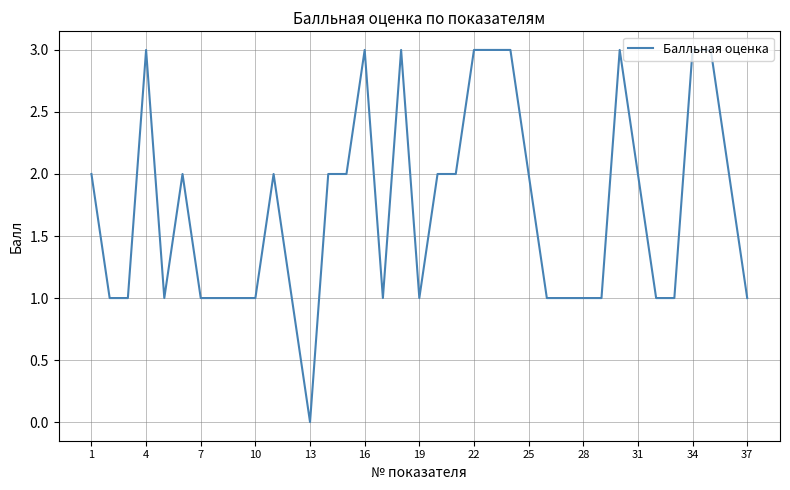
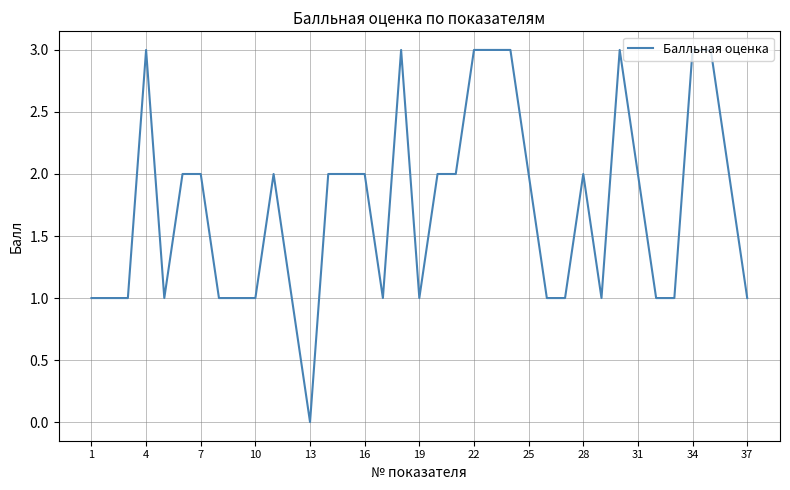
1: 2 -> 1
7: 1 -> 2
16: 3 -> 2
28: 1 -> 2
